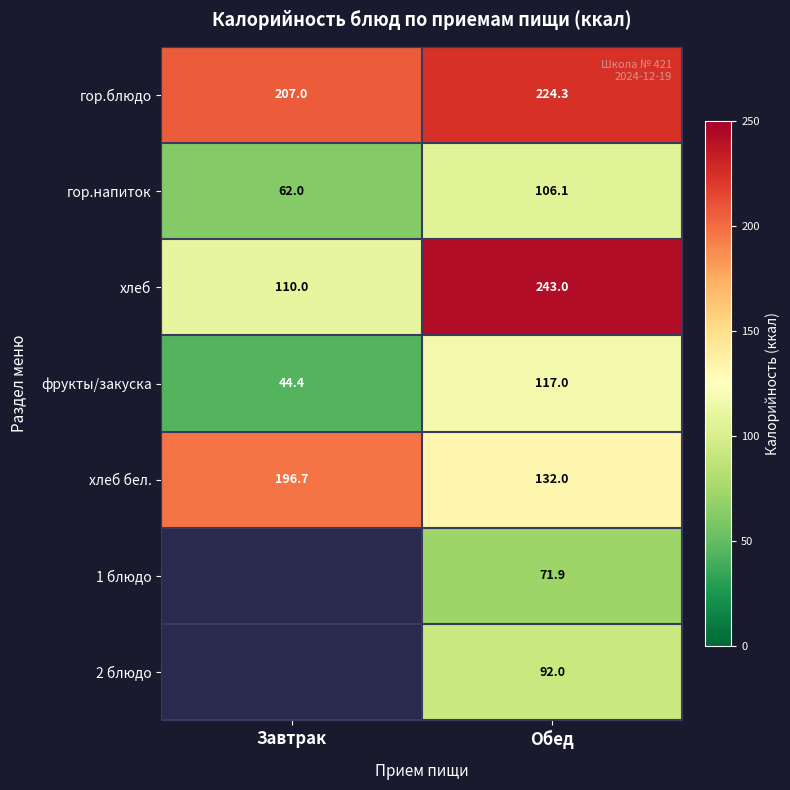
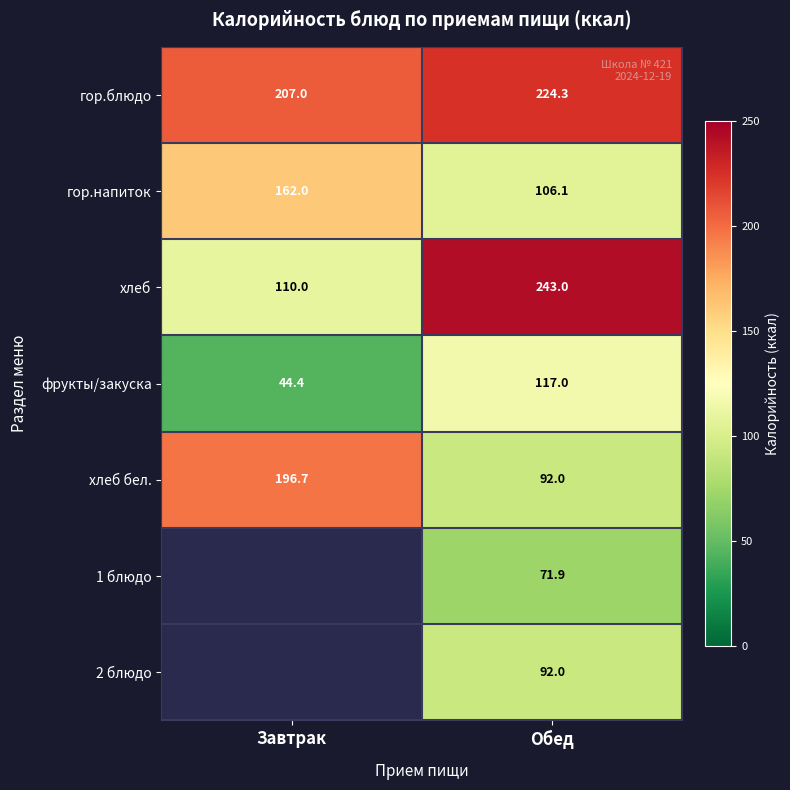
гор.напиток, Завтрак: 62.0 -> 162.0
хлеб бел., Обед: 132.0 -> 92.0
